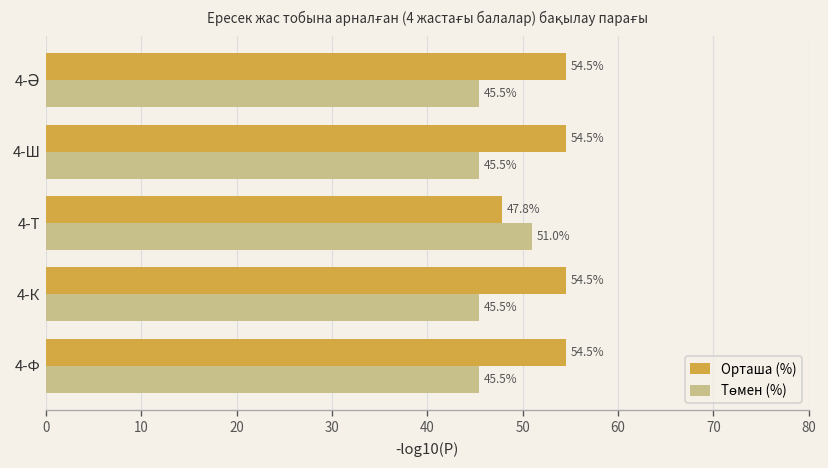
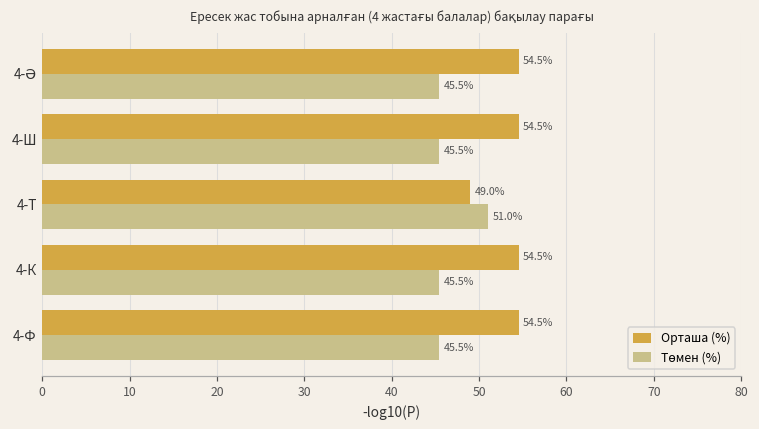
Орташа (%), 4-Т: 47.8% -> 49.0%
